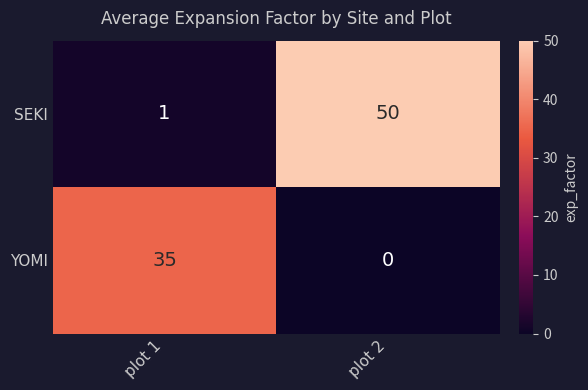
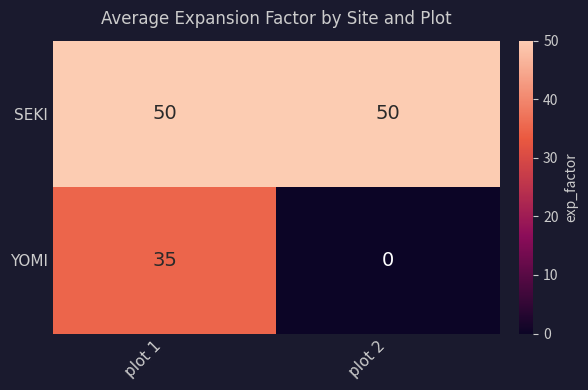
SEKI, plot 1: 1 -> 50
